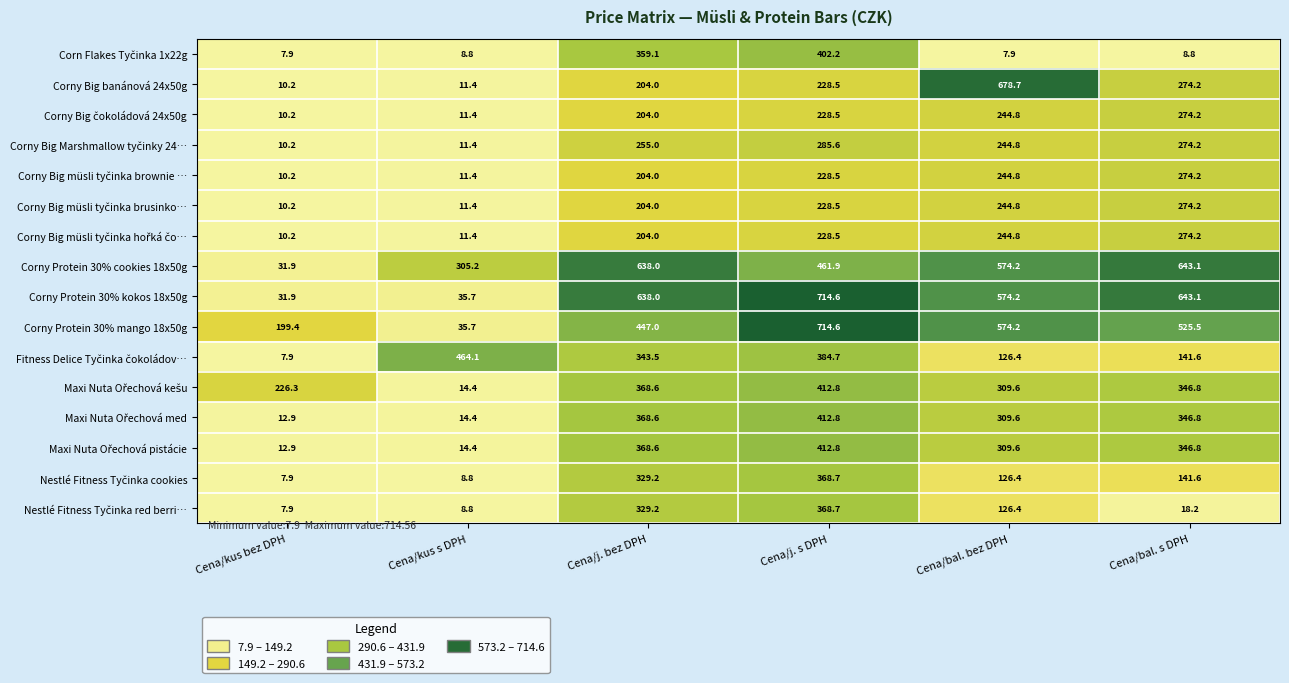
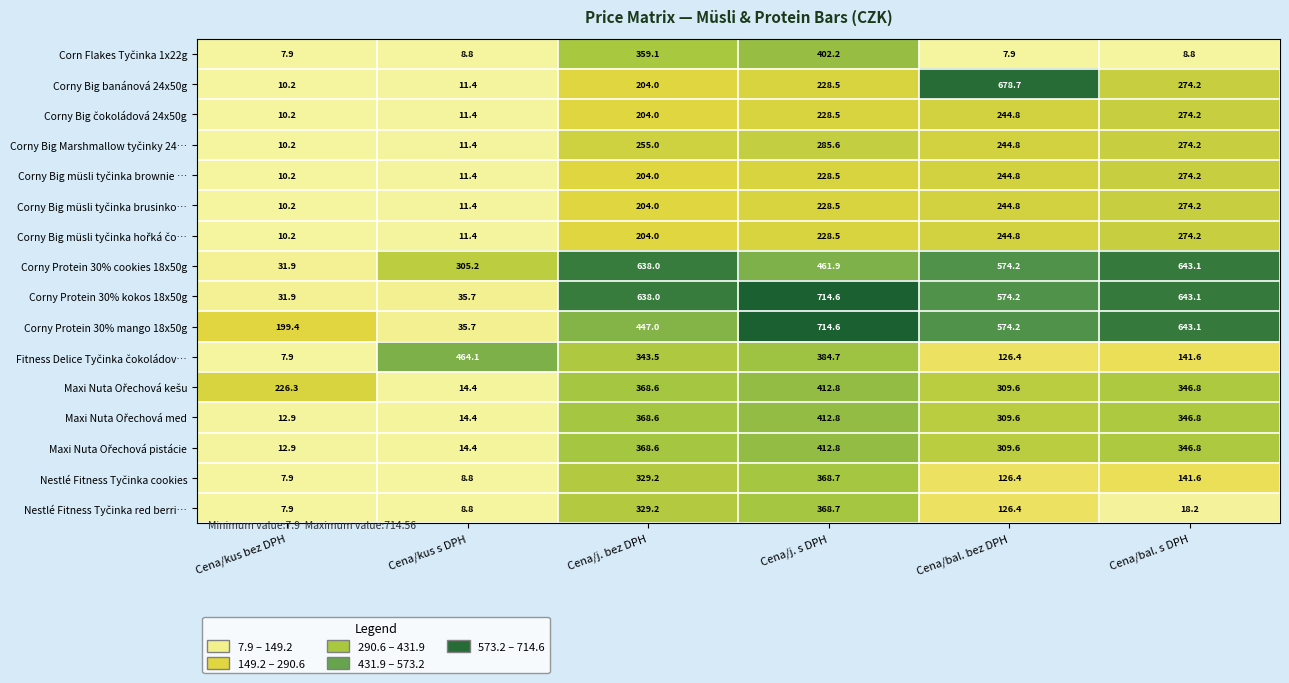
Corny Protein 30% mango 18x50g, Cena/bal. s DPH: 525.5 -> 643.1
